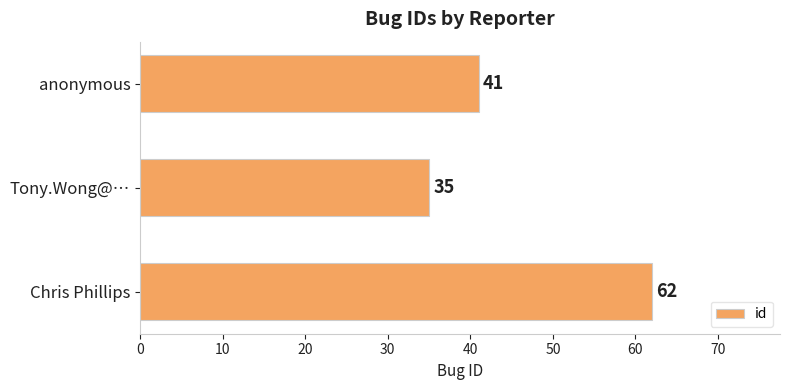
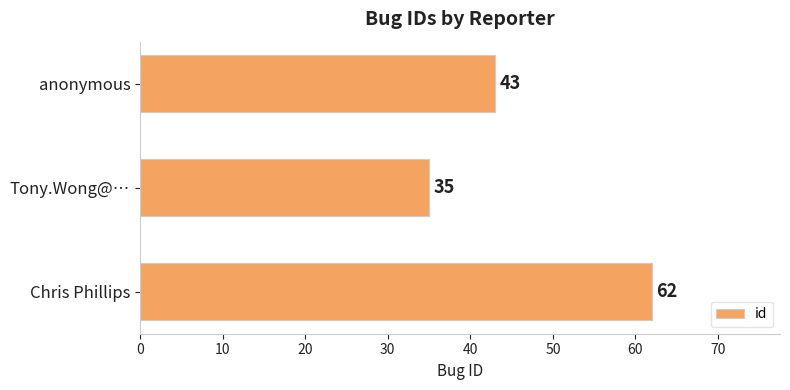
anonymous: 41 -> 43
